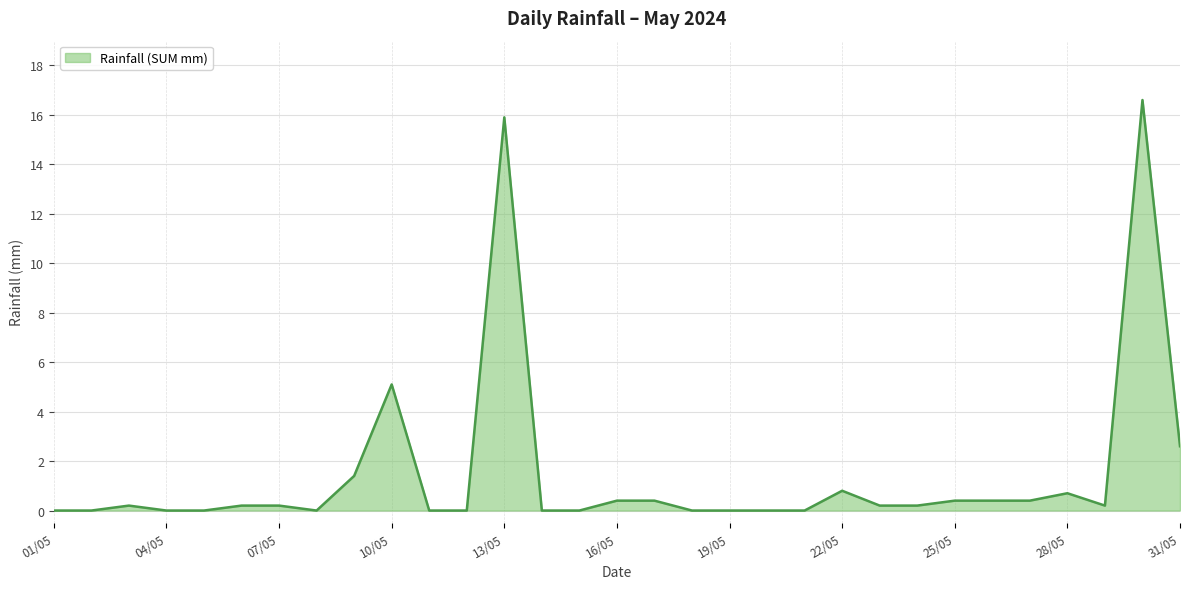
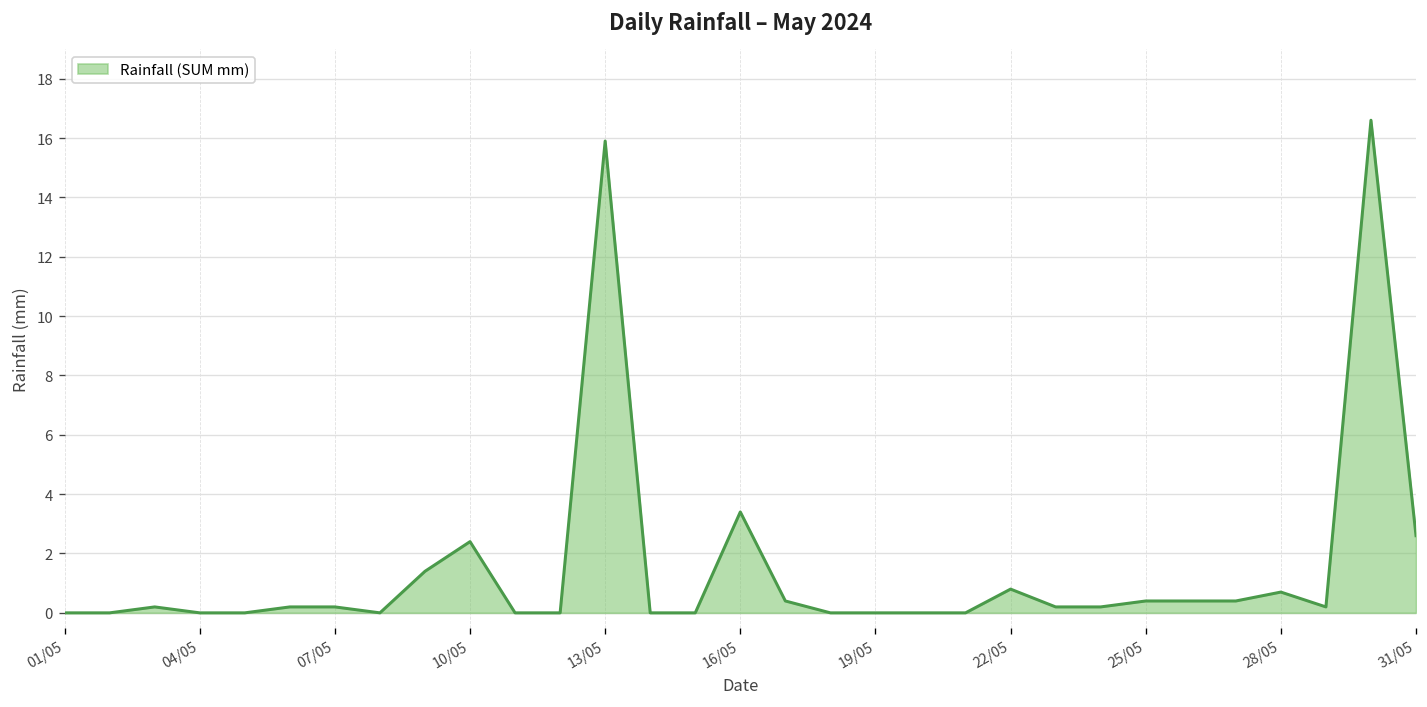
10/05: 5.1 -> 2.4
16/05: 0.4 -> 3.4
